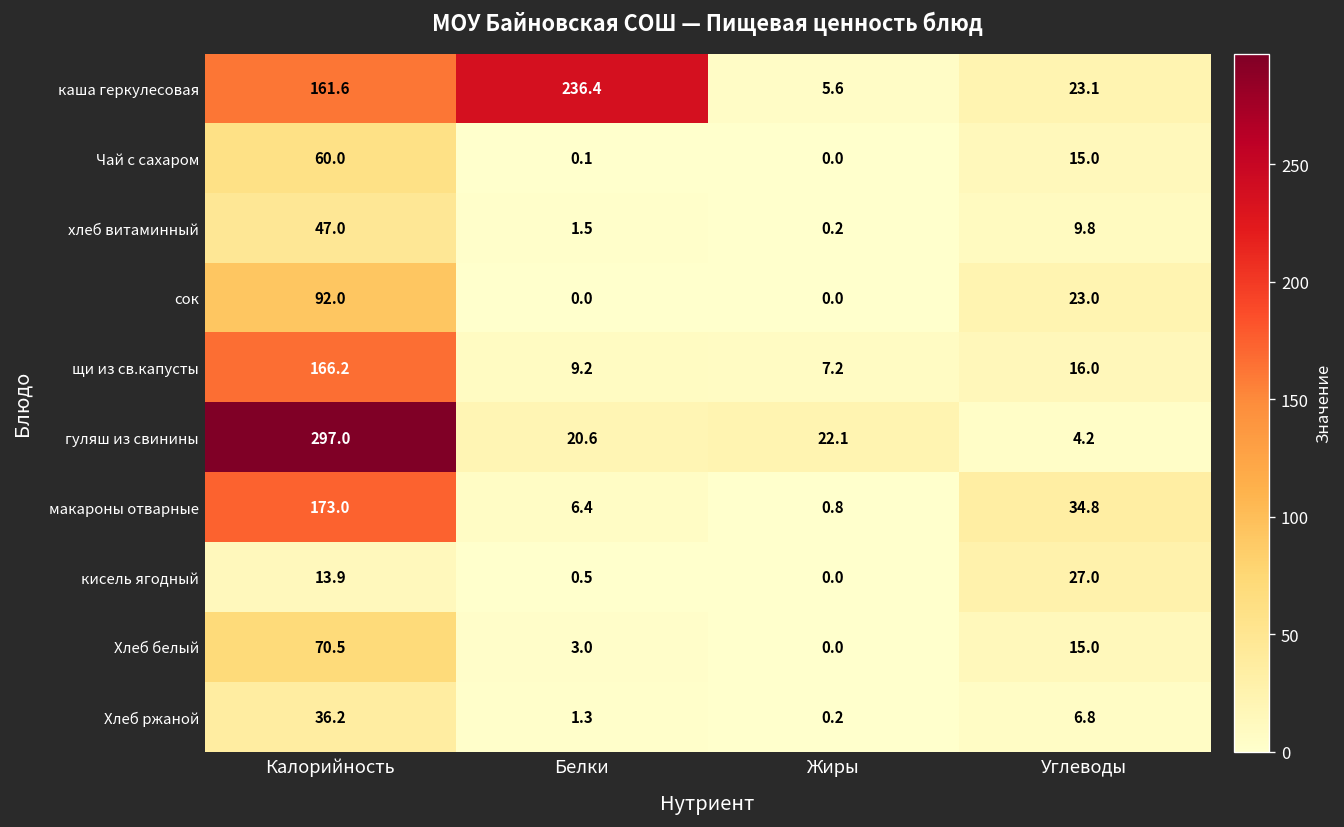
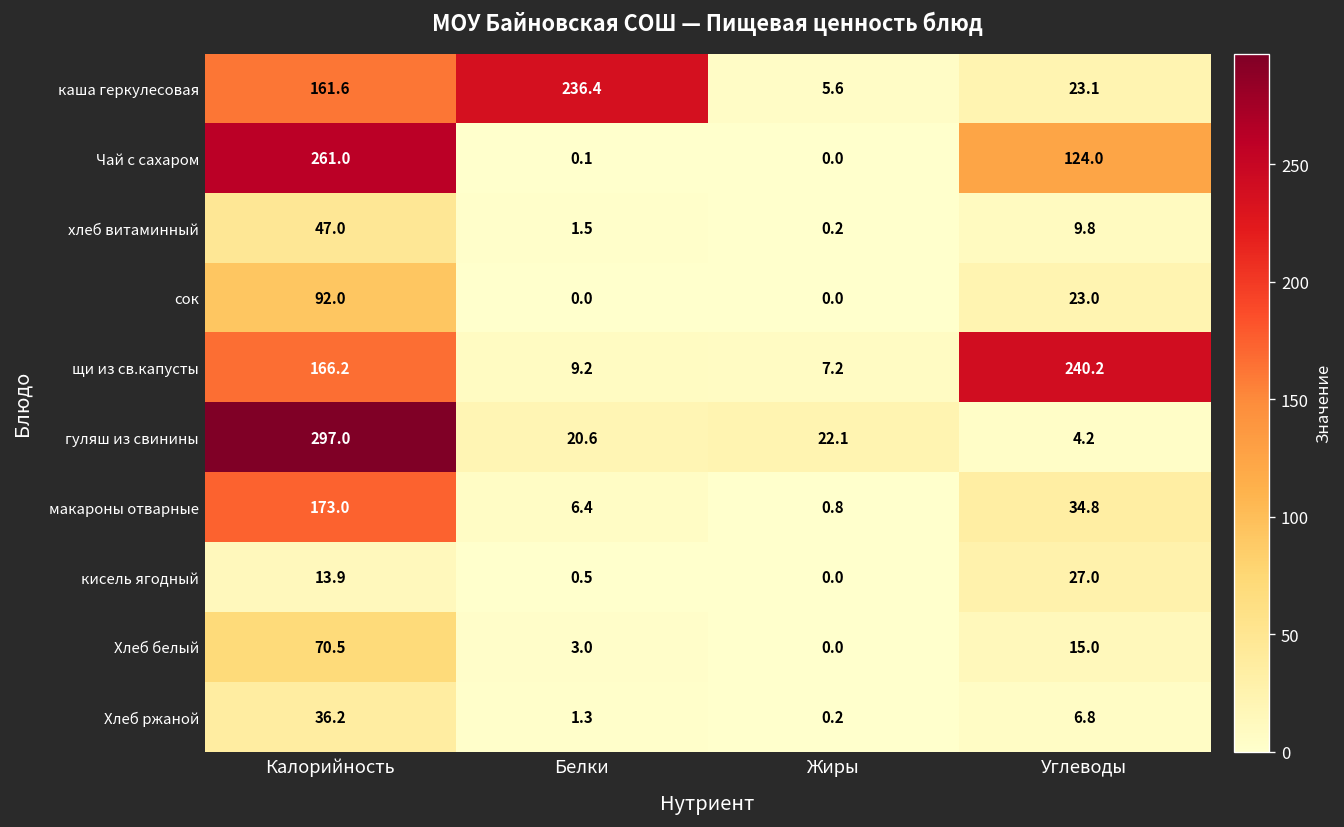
Чай с сахаром, Калорийность: 60.0 -> 261.0
Чай с сахаром, Углеводы: 15.0 -> 124.0
щи из св.капусты, Углеводы: 16.0 -> 240.2
